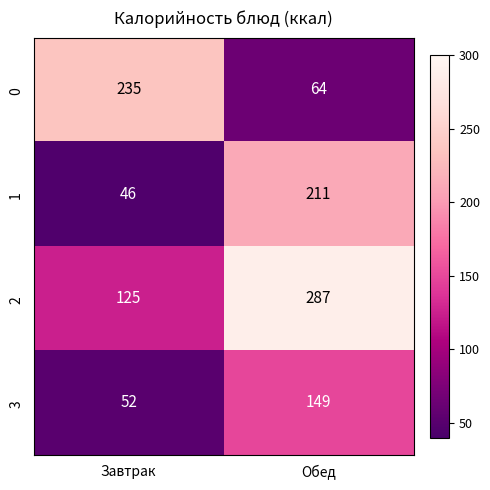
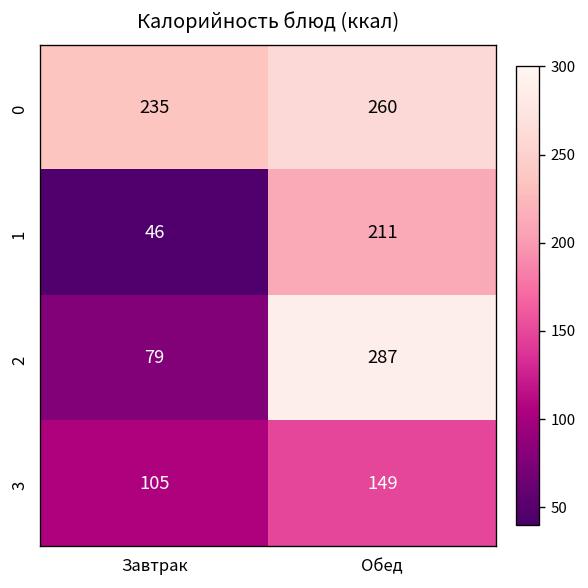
0, Обед: 64 -> 260
2, Завтрак: 125 -> 79
3, Завтрак: 52 -> 105
